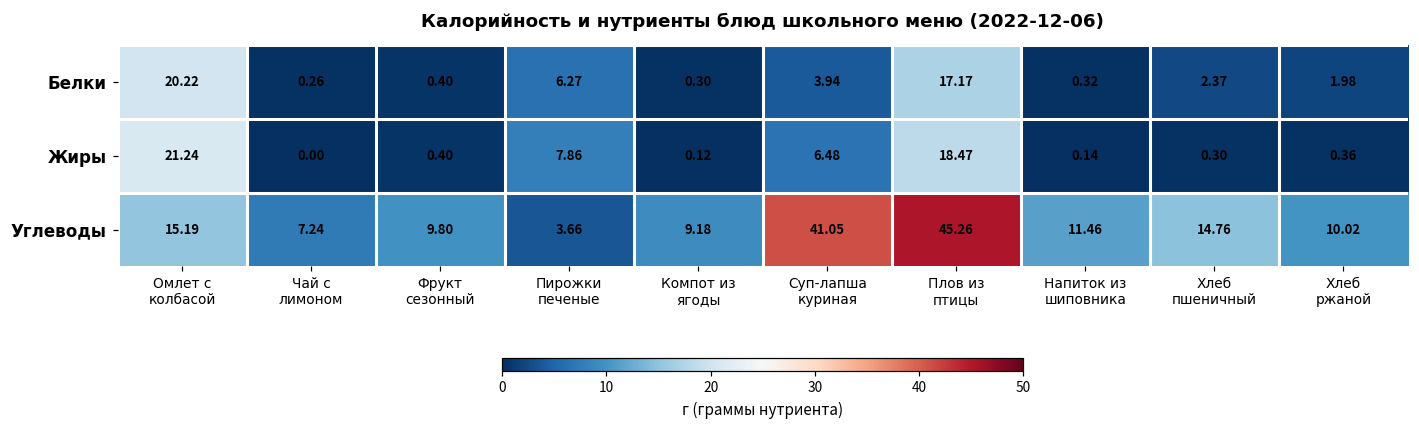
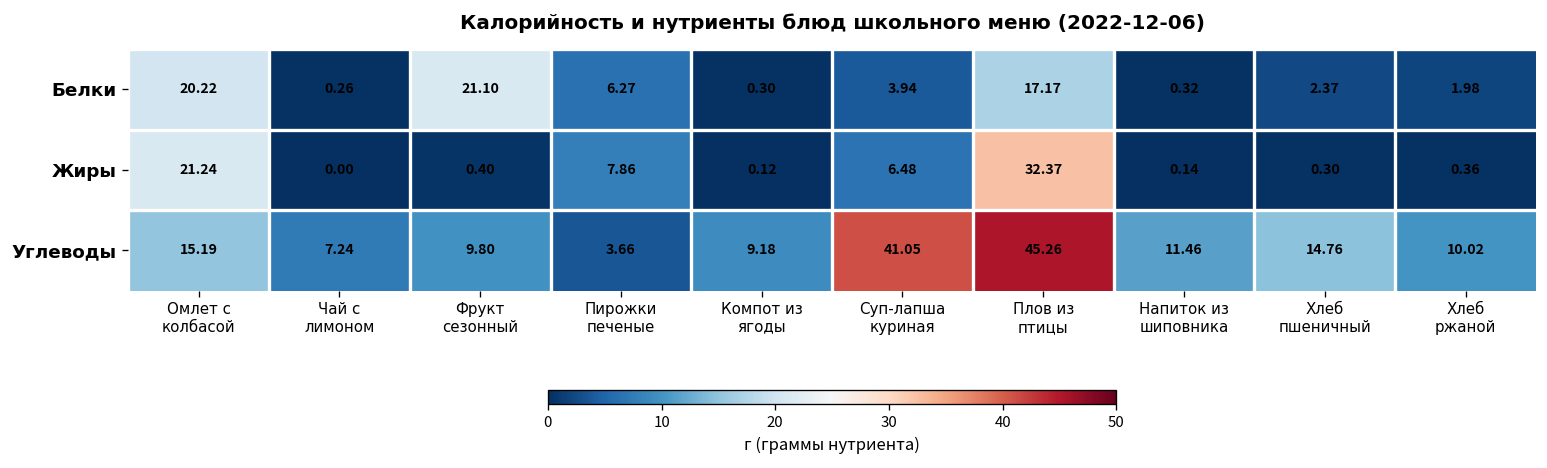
Белки, Фрукт сезонный: 0.40 -> 21.10
Жиры, Плов из птицы: 18.47 -> 32.37
